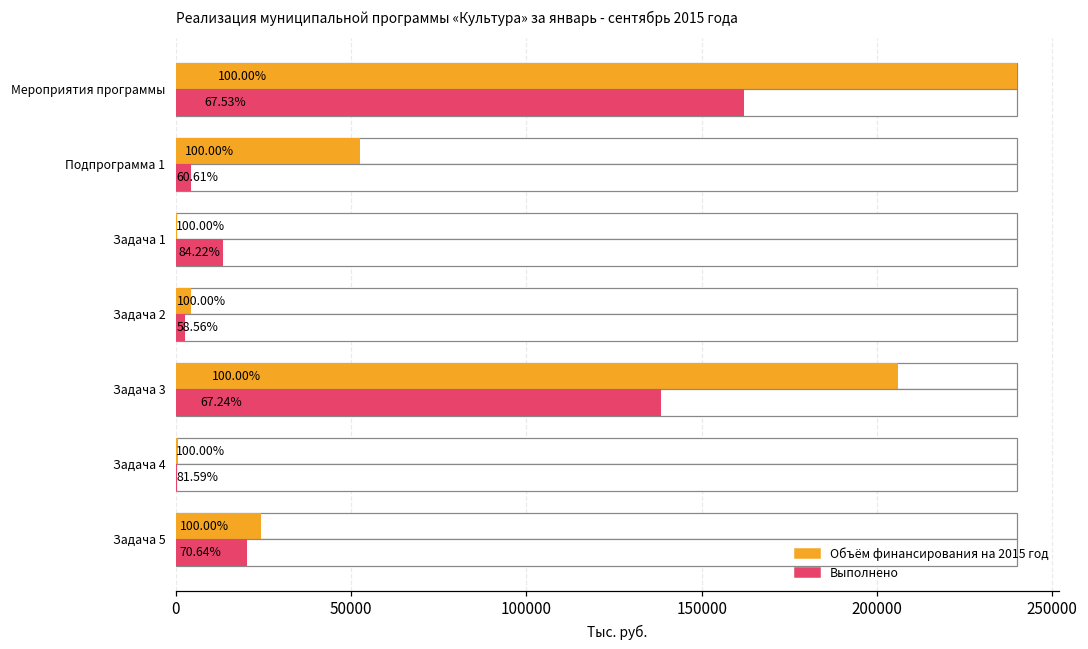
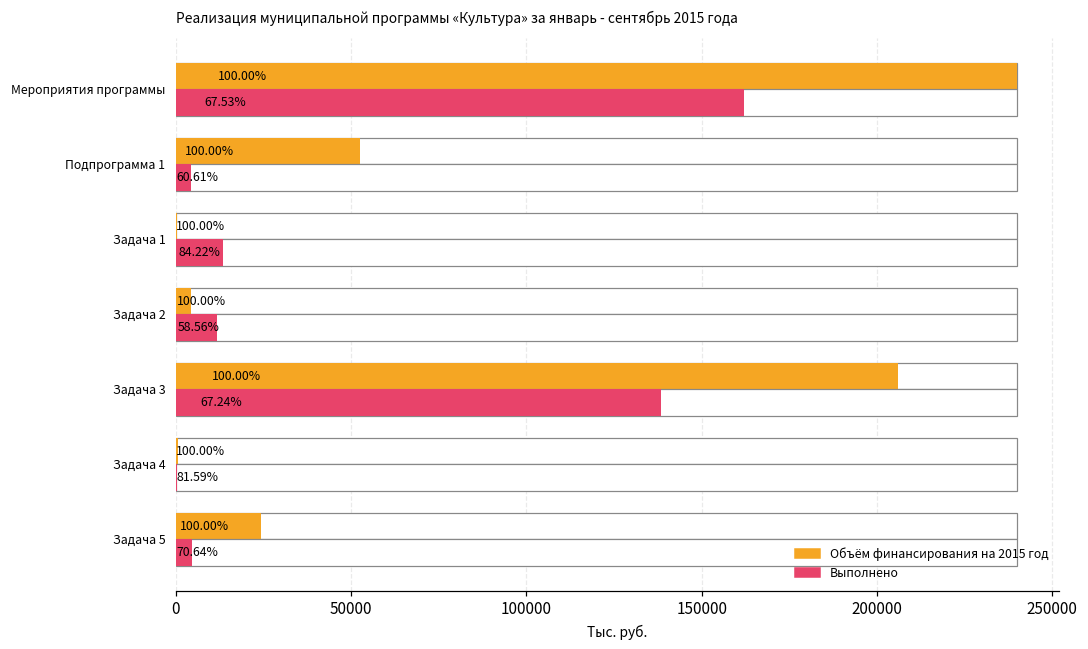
Выполнено, Задача 2: 3000 -> 12000
Выполнено, Задача 5: 20000 -> 5000
